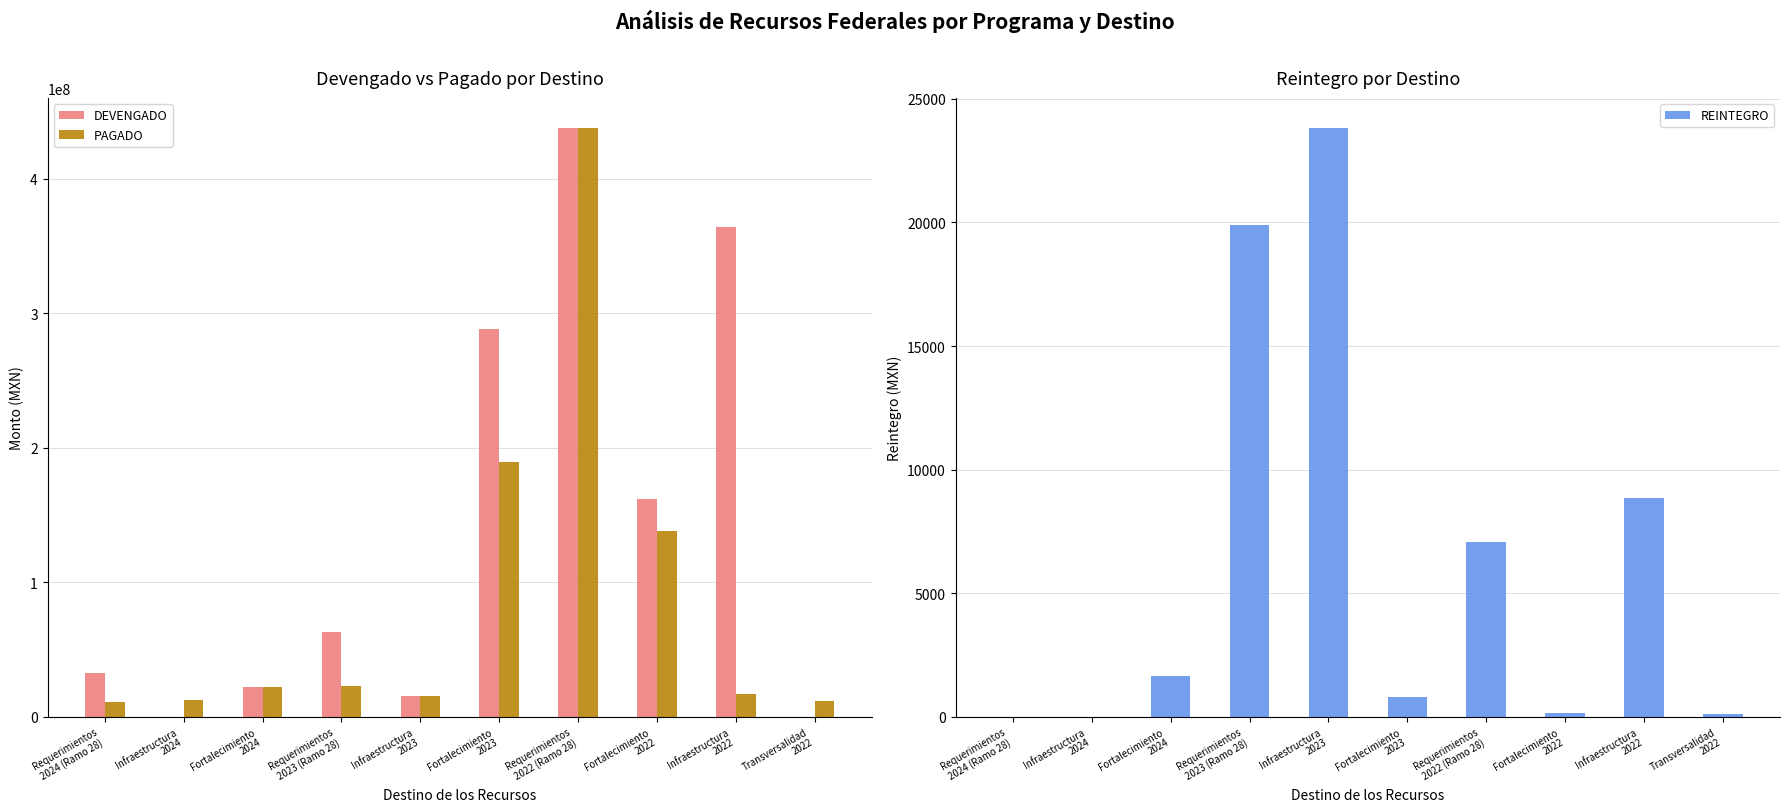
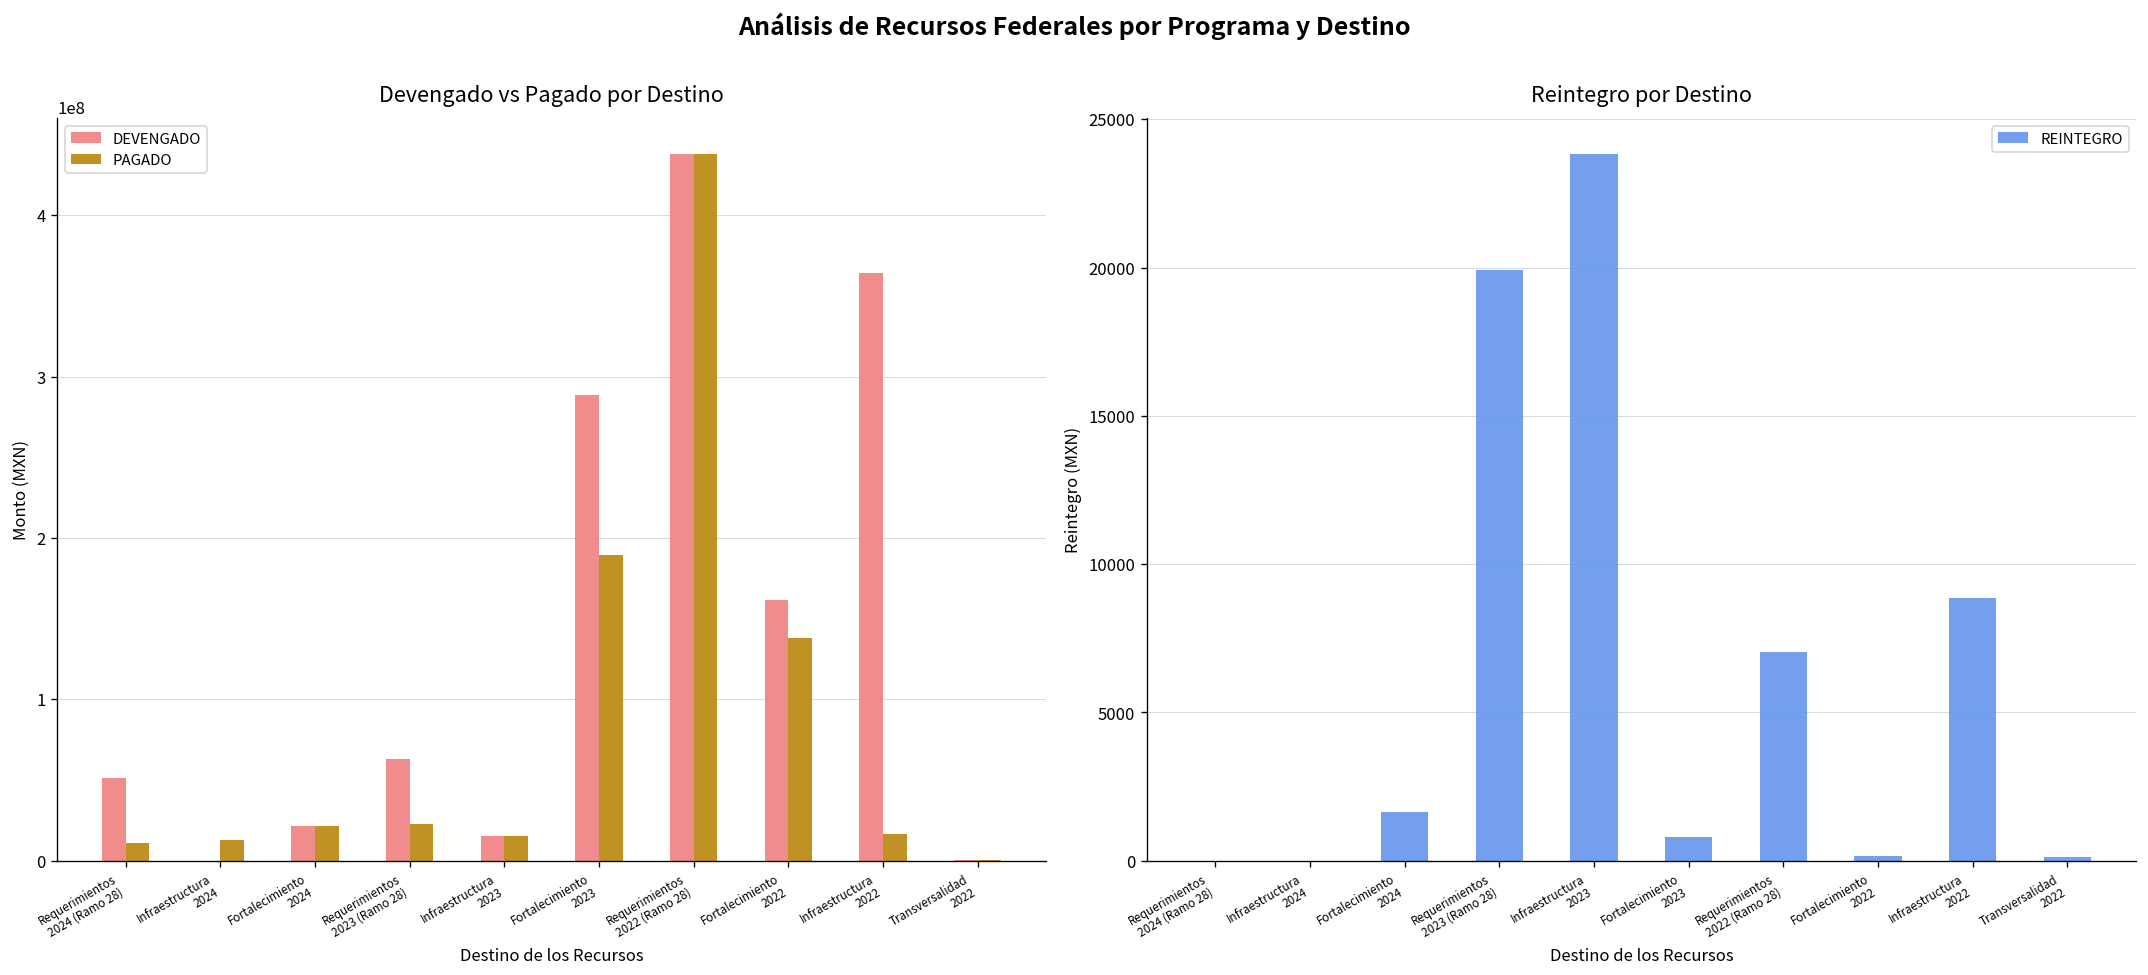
Devengado vs Pagado por Destino, DEVENGADO, Requerimientos 2024 (Ramo 28): 32000000 -> 51000000
Devengado vs Pagado por Destino, PAGADO, Transversalidad 2022: 12000000 -> 0
